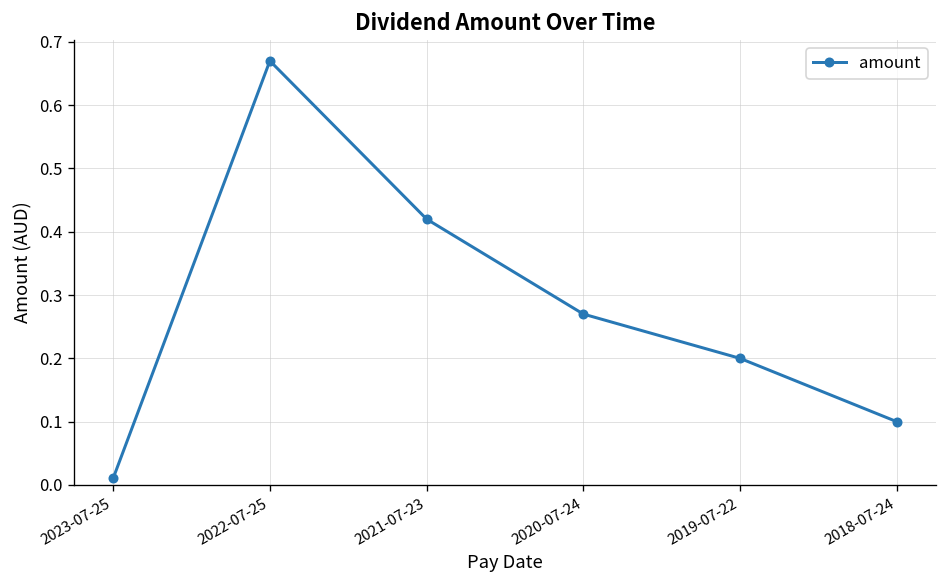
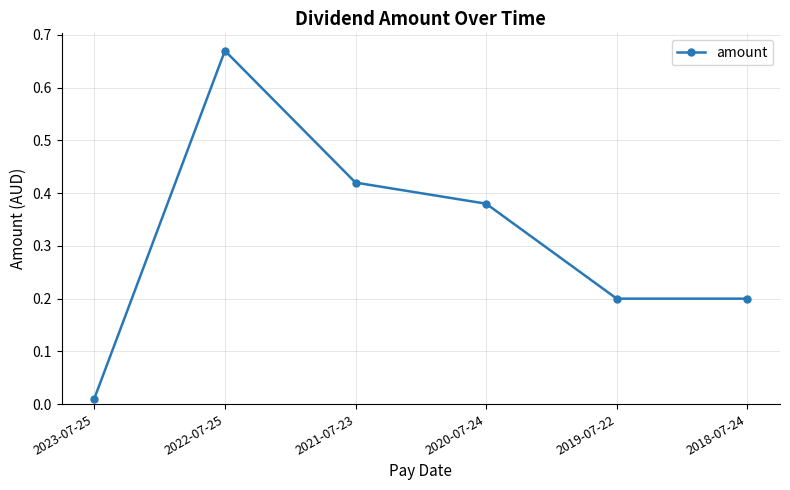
2020-07-24: 0.27 -> 0.38
2018-07-24: 0.1 -> 0.2
